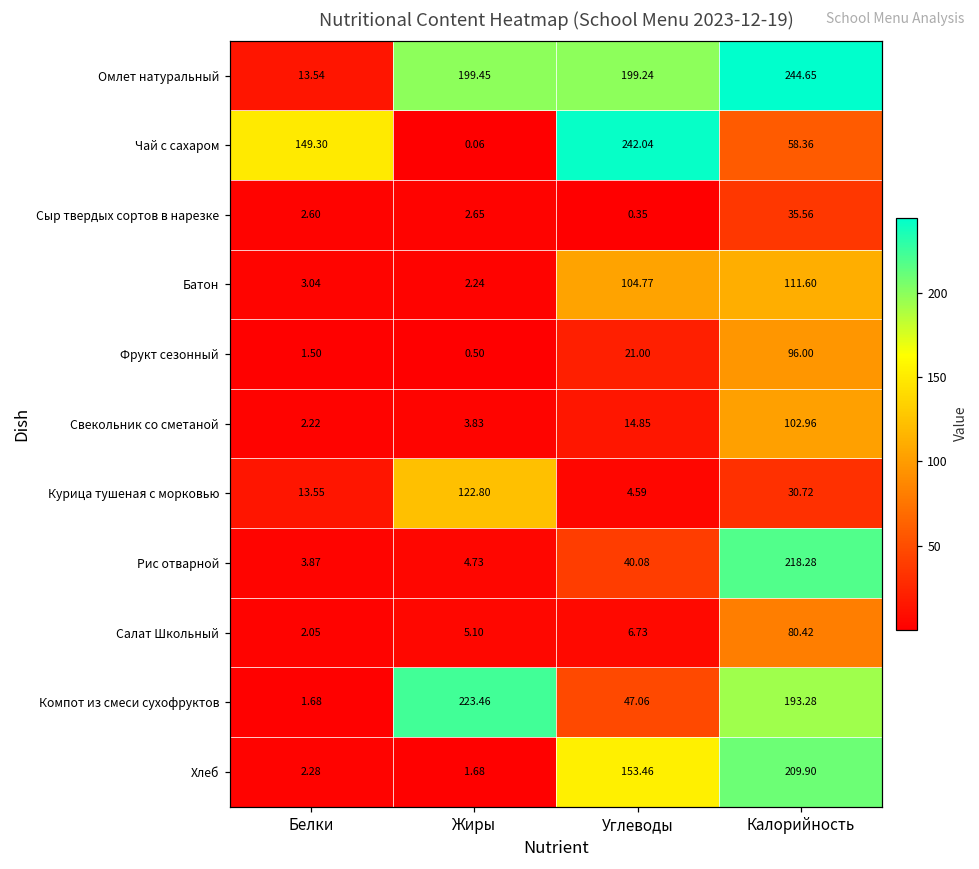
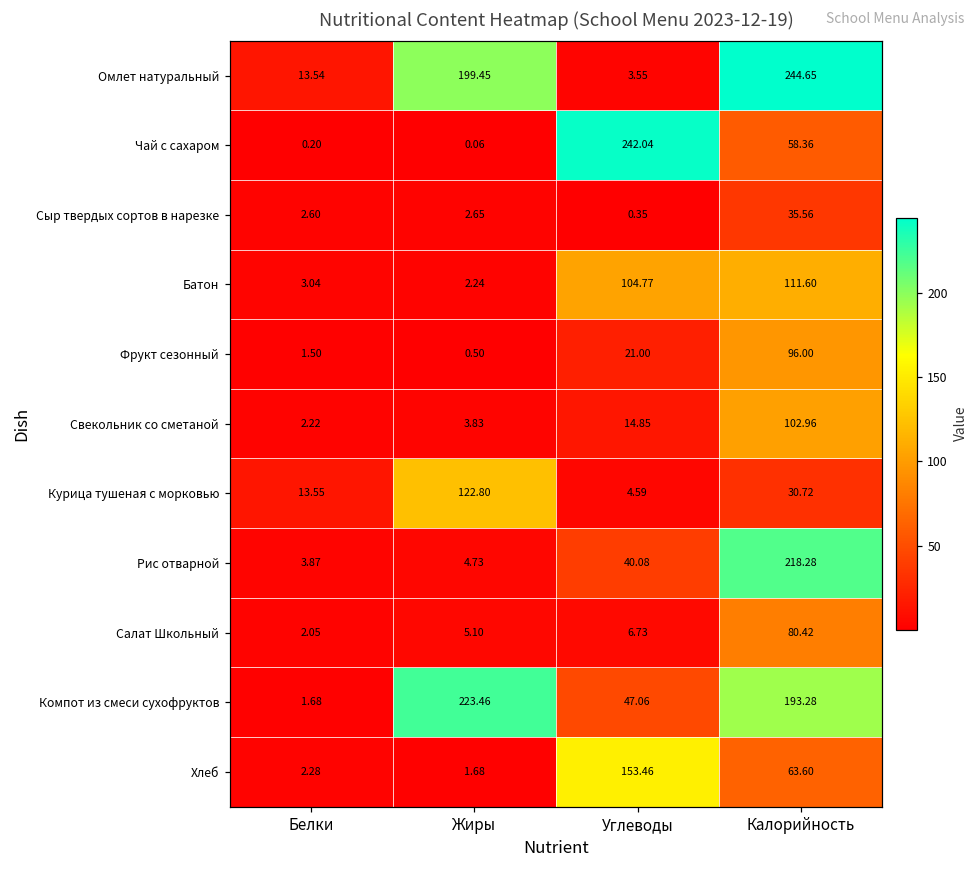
Омлет натуральный, Углеводы: 199.24 -> 3.55
Чай с сахаром, Белки: 149.30 -> 0.20
Хлеб, Калорийность: 209.90 -> 63.60
